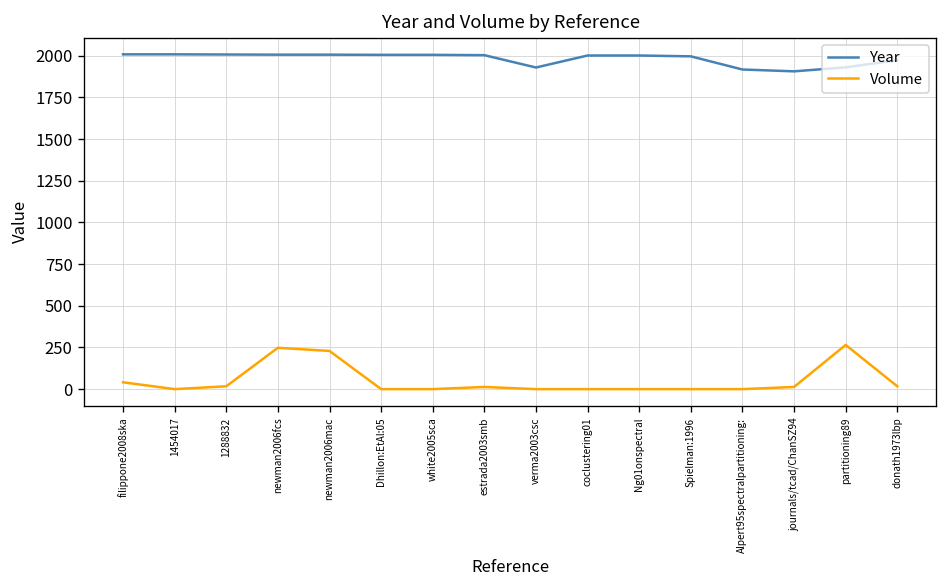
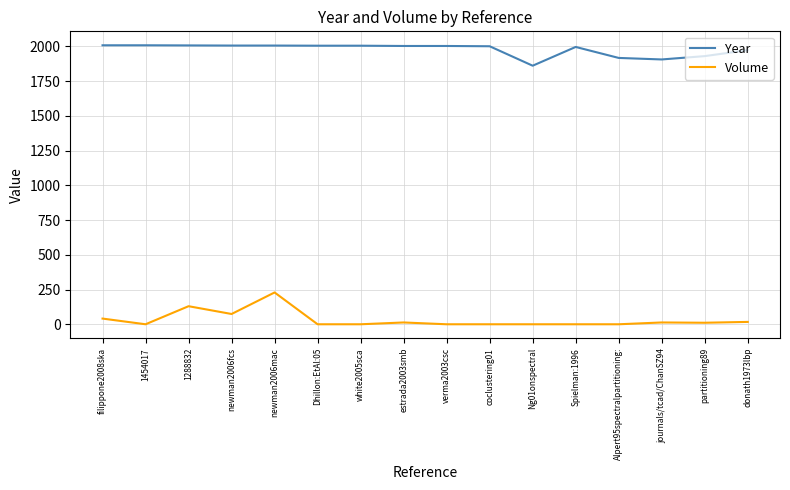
Volume, 1288832: 20 -> 130
Volume, newman2006fcs: 250 -> 70
Year, verma2003csc: 1930 -> 2000
Year, Ng01onspectral: 2000 -> 1860
Volume, partitioning89: 270 -> 10
